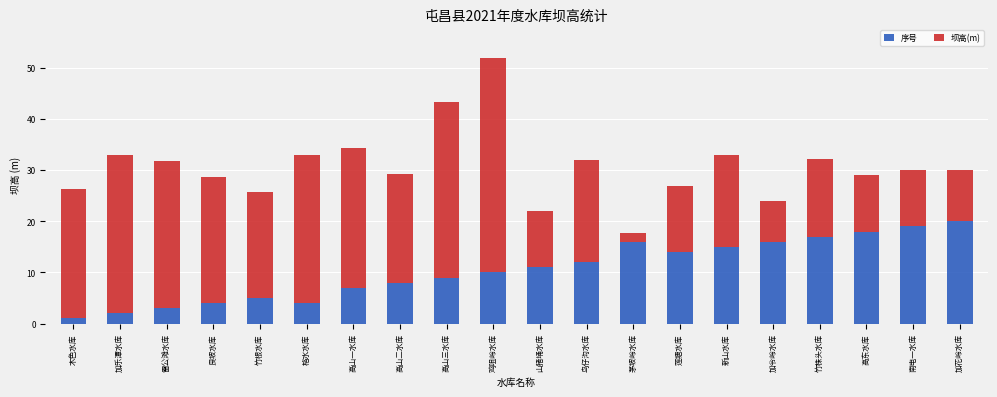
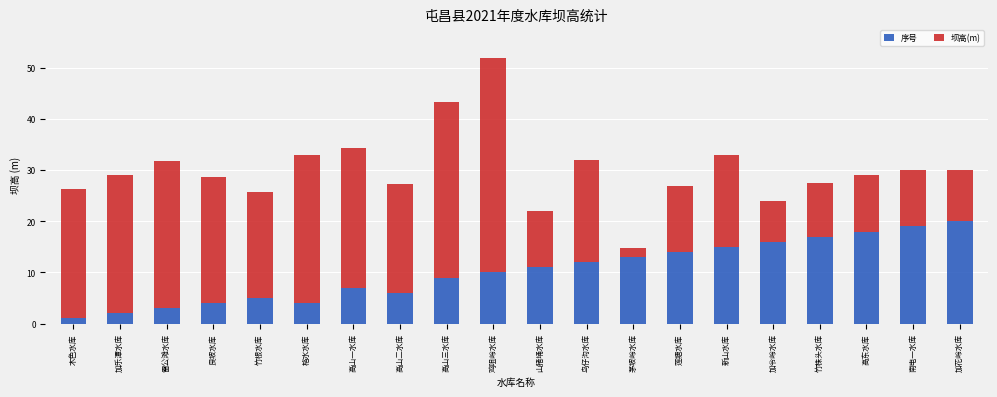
坝高(m), 加乐潭水库: 31 -> 27
序号, 高山二水库: 8 -> 6
序号, 茅坡岭水库: 16 -> 13
坝高(m), 竹株头水库: 15 -> 11
